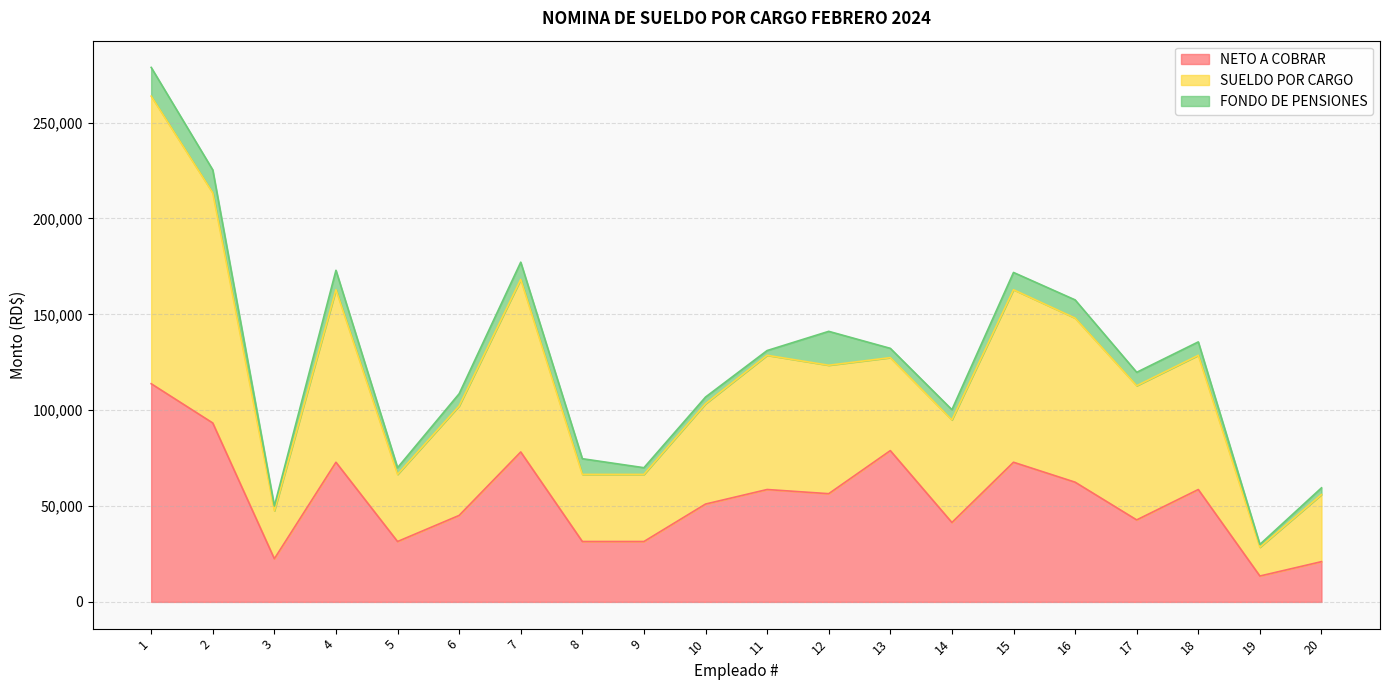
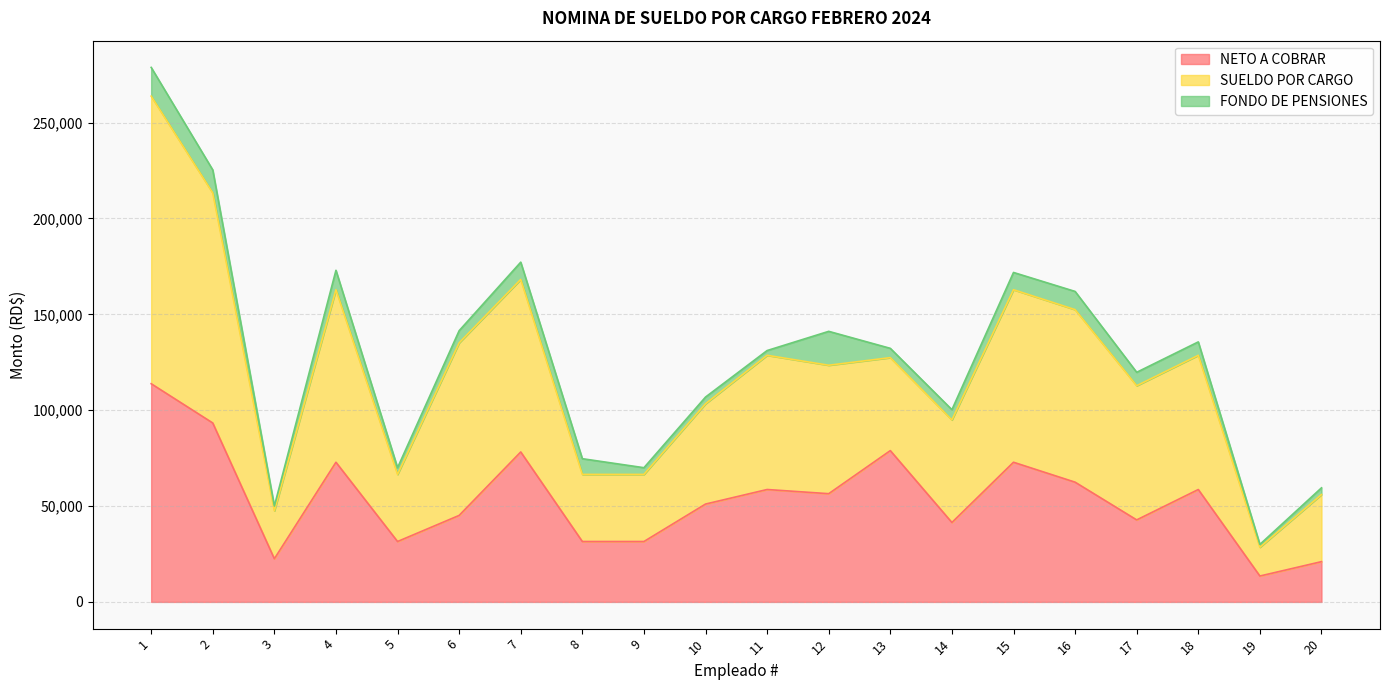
SUELDO POR CARGO, 6: 57,000 -> 90,000
SUELDO POR CARGO, 16: 86,000 -> 90,000
